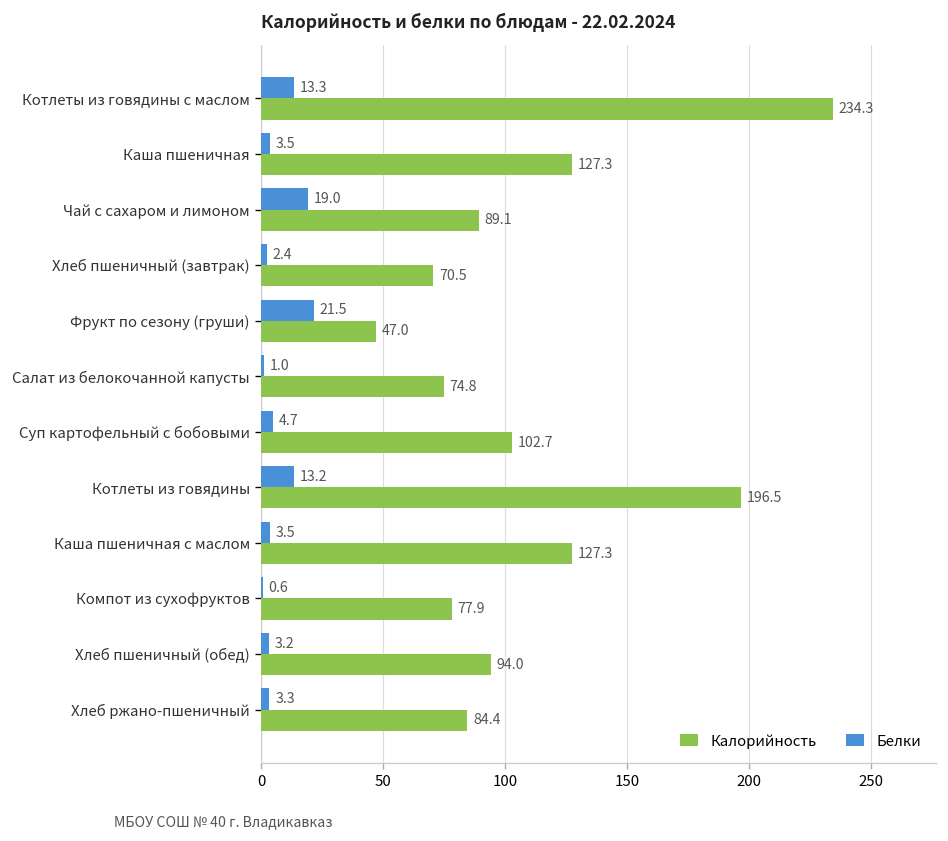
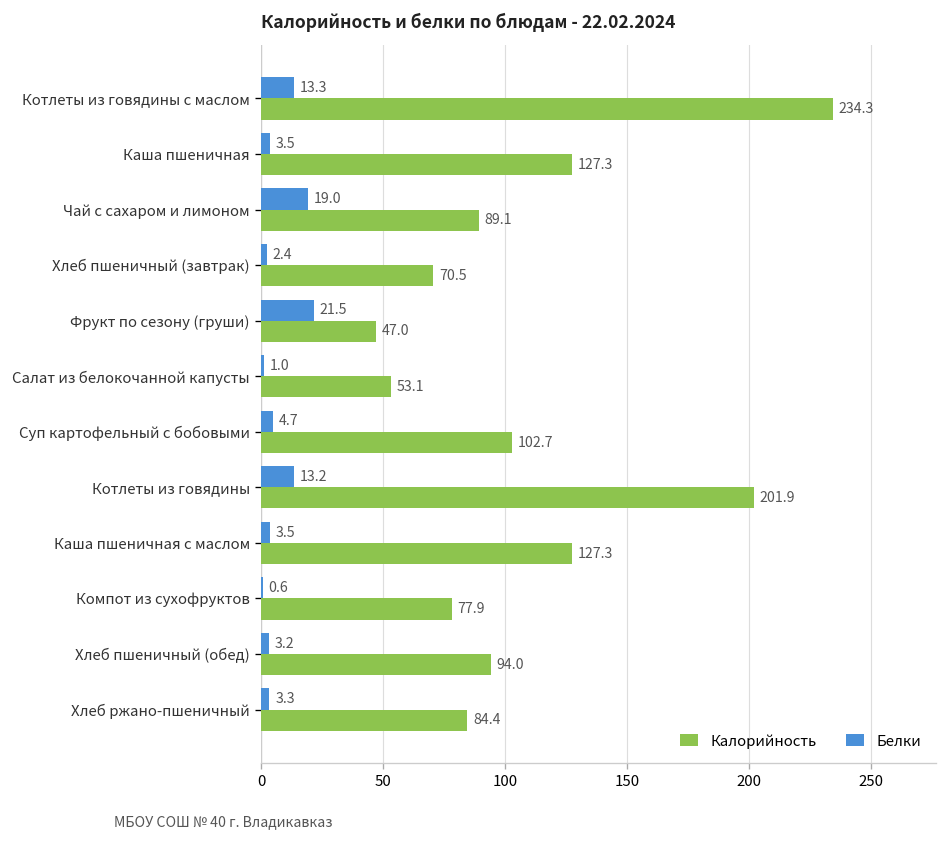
Калорийность, Салат из белокочанной капусты: 74.8 -> 53.1
Калорийность, Котлеты из говядины: 196.5 -> 201.9
